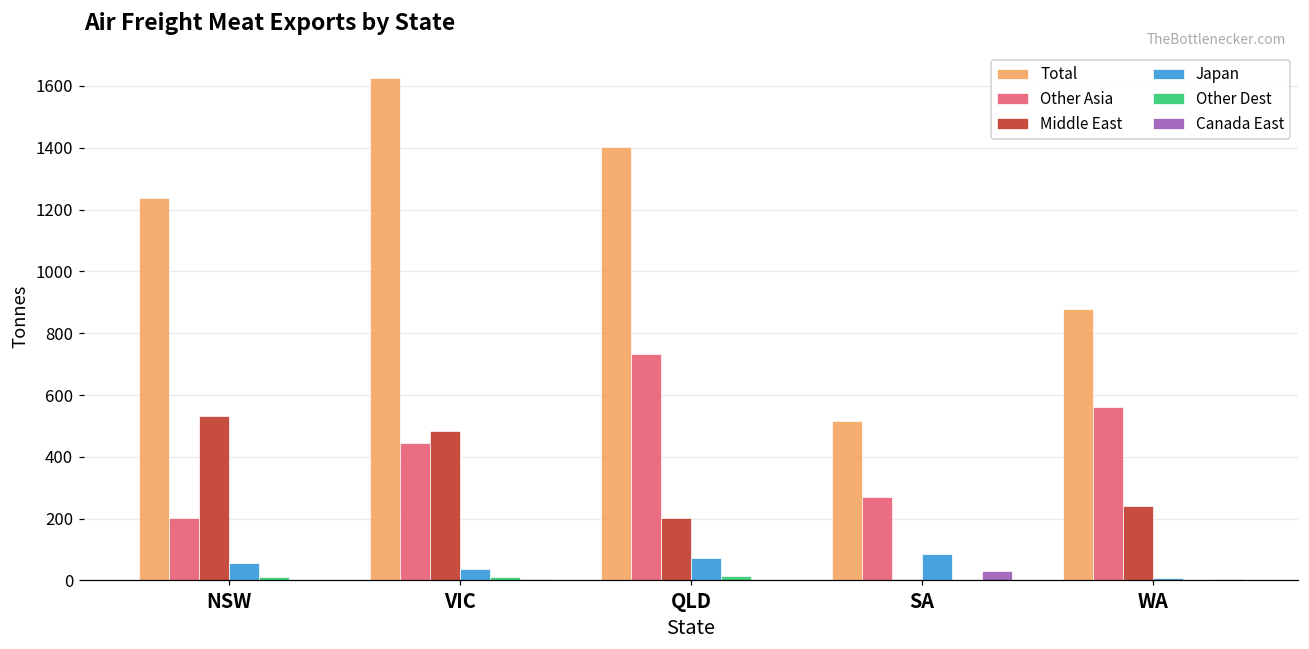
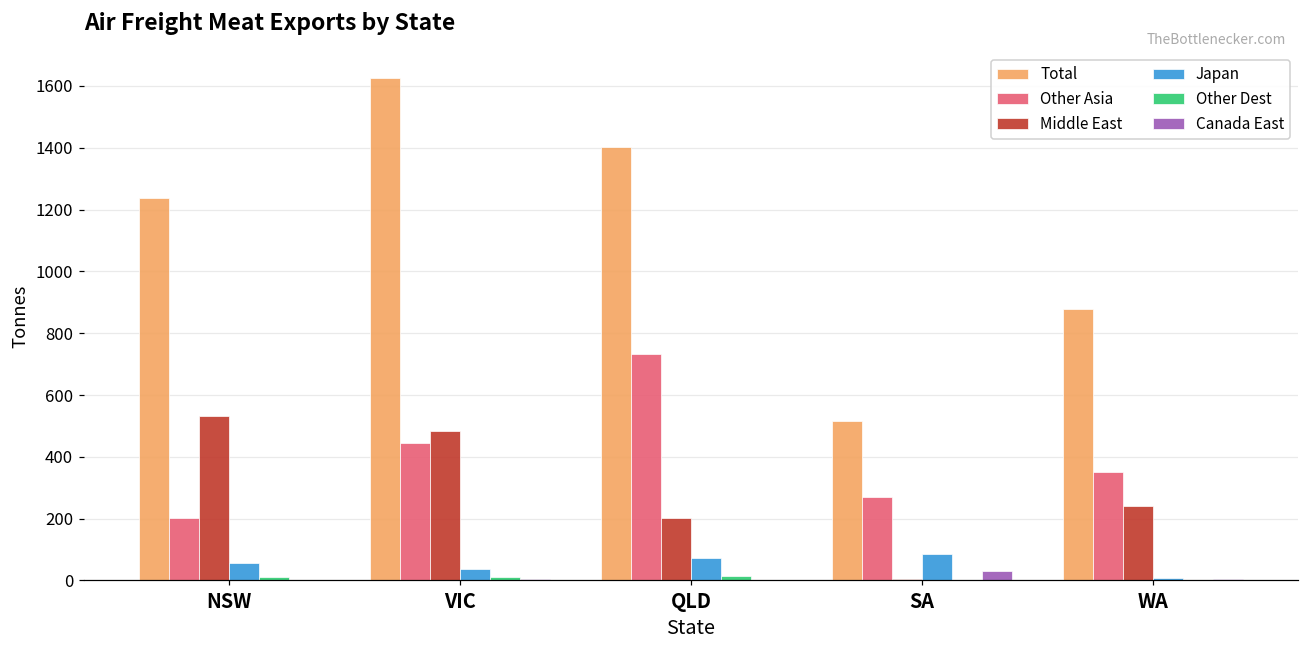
Other Asia, WA: 560 -> 350
